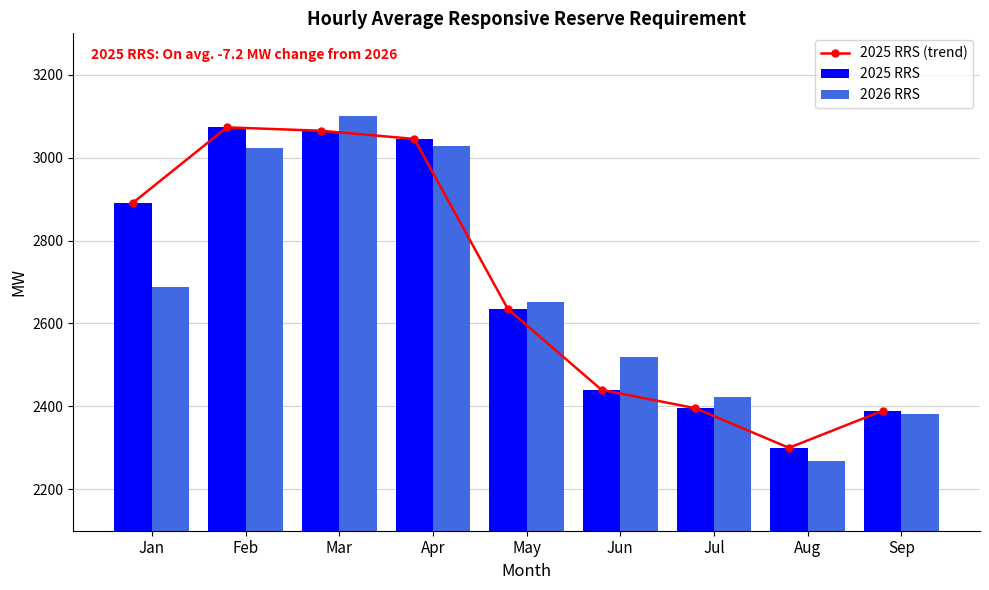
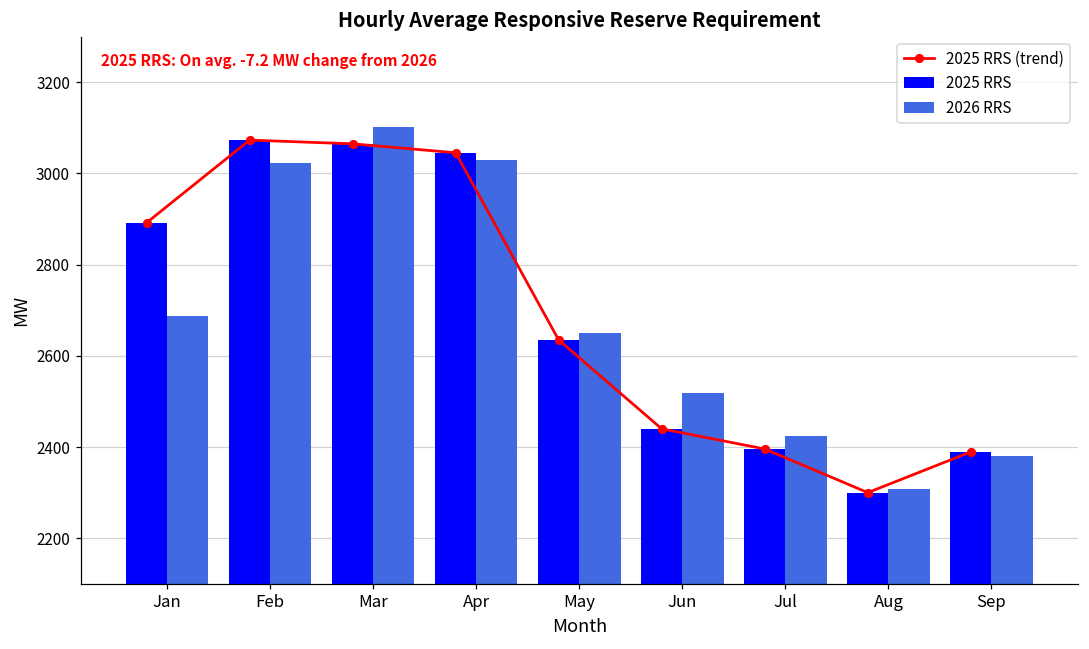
2026 RRS, Aug: 2270 -> 2310
